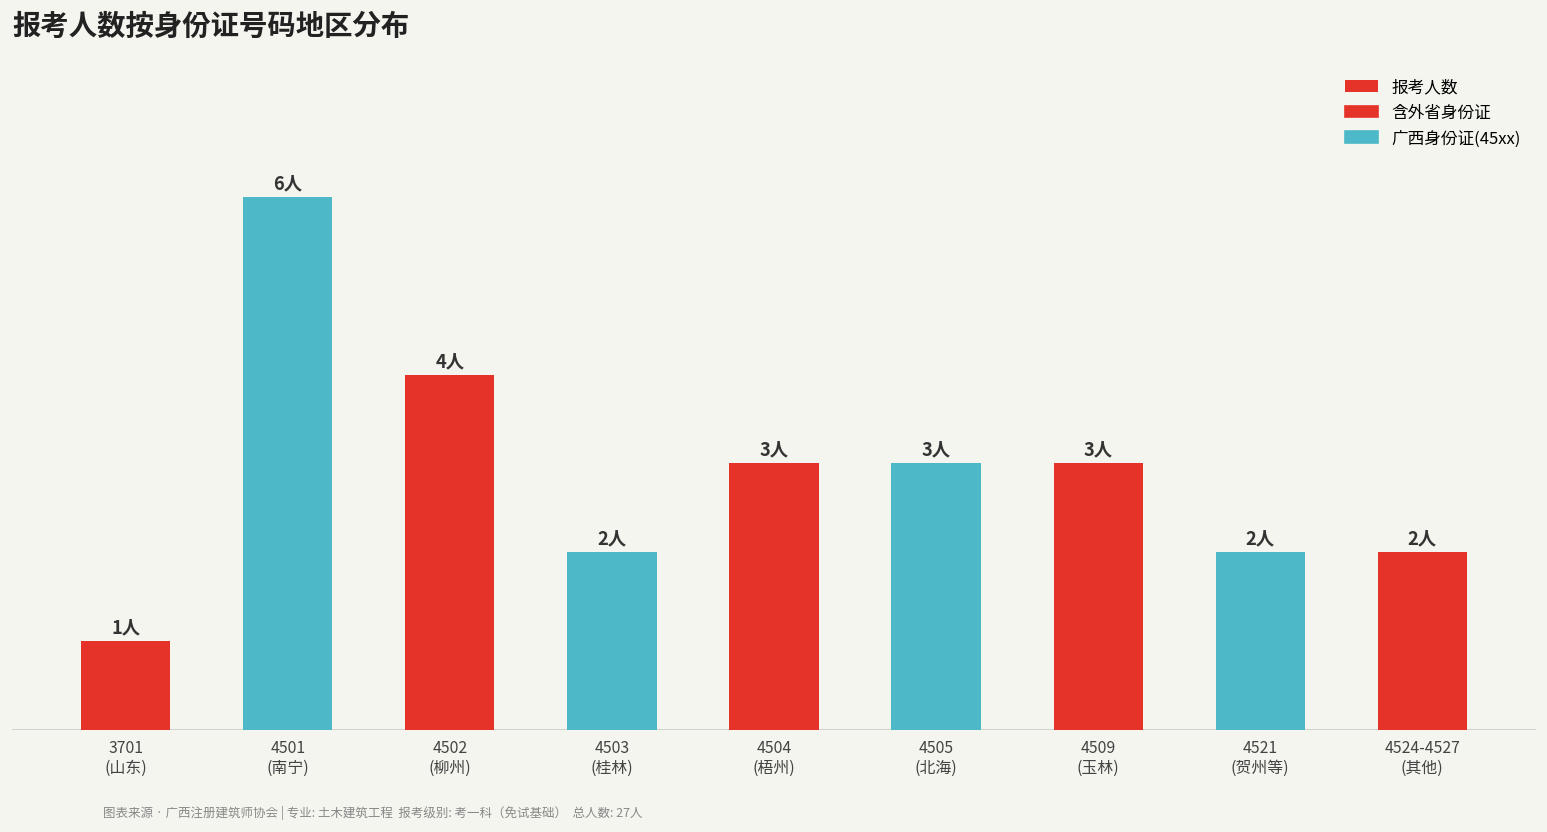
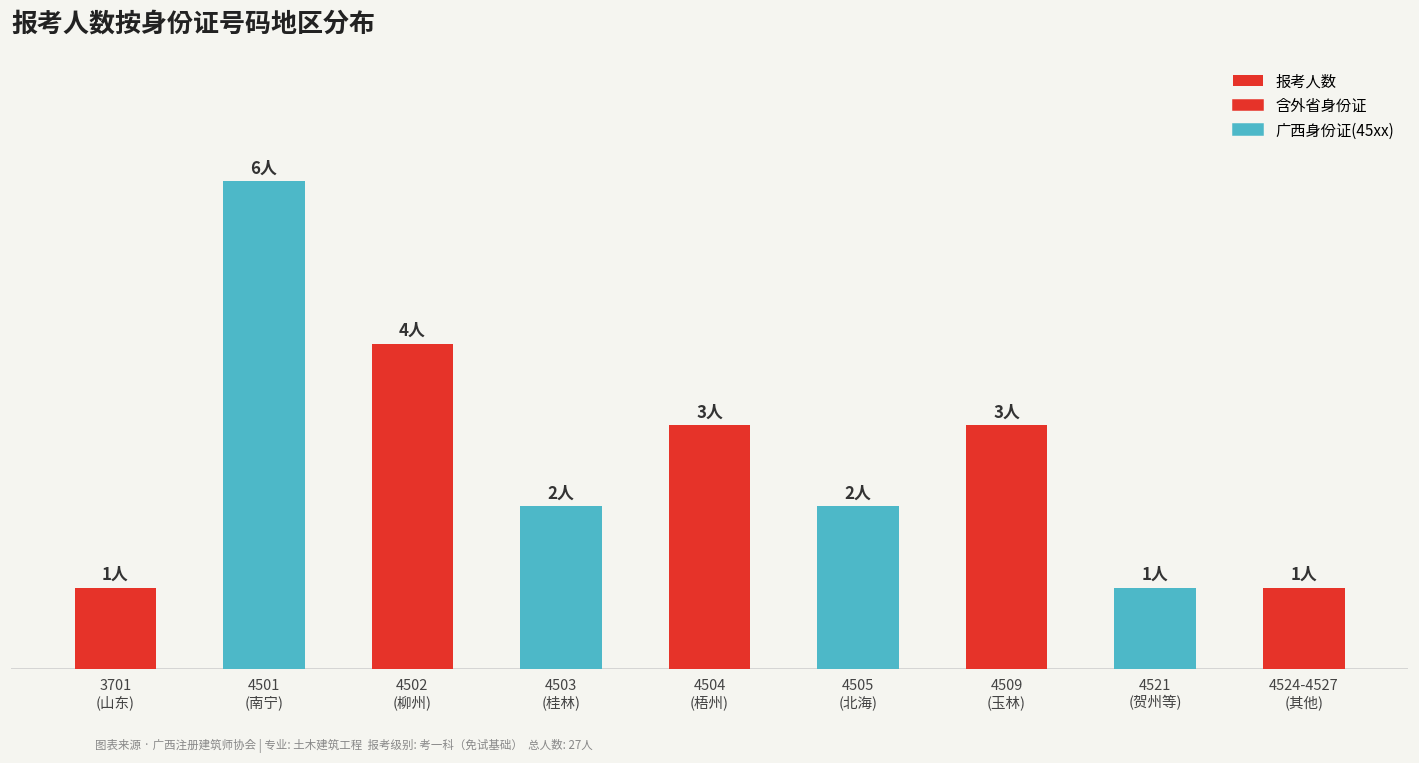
4505 (北海): 3人 -> 2人
4521 (贺州等): 2人 -> 1人
4524-4527 (其他): 2人 -> 1人
